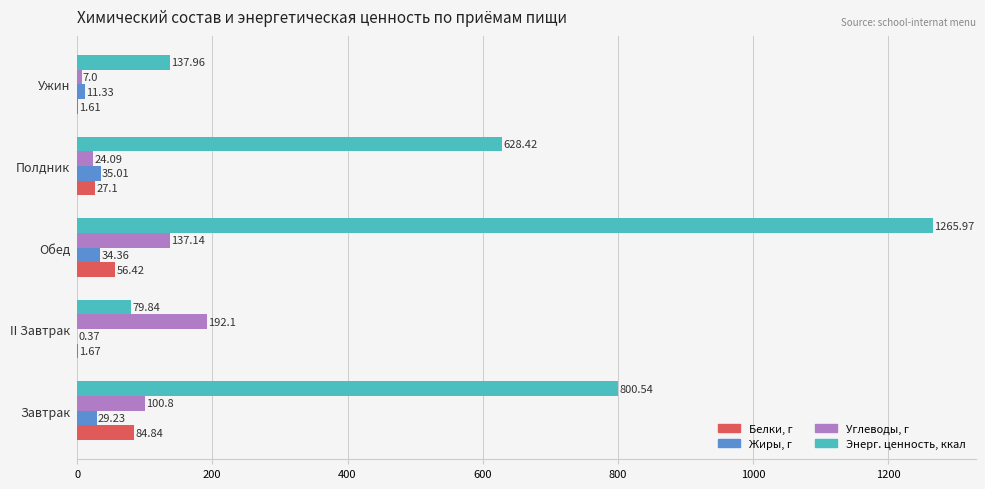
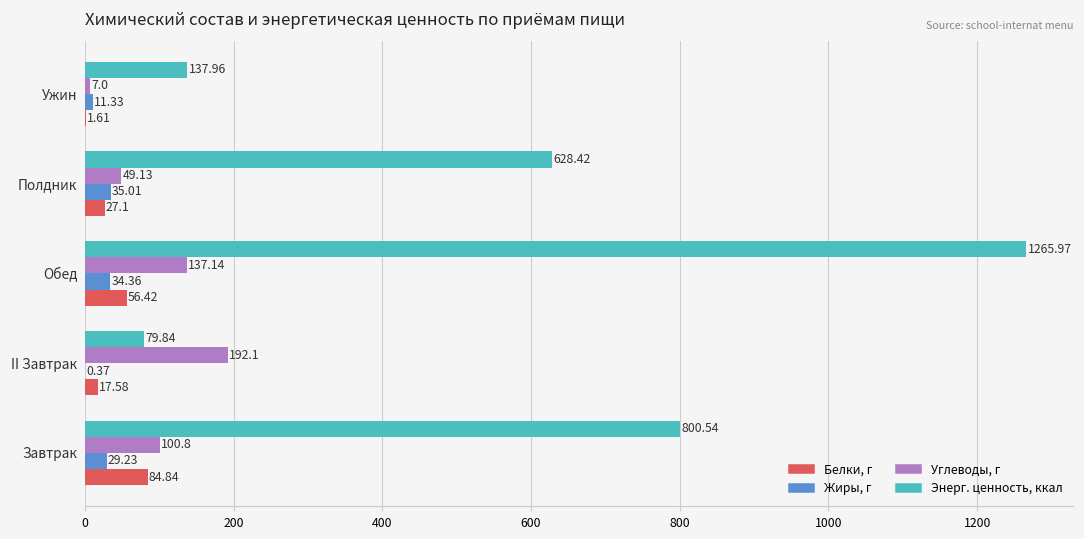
Углеводы, г, Полдник: 24.09 -> 49.13
Белки, г, II Завтрак: 1.67 -> 17.58
